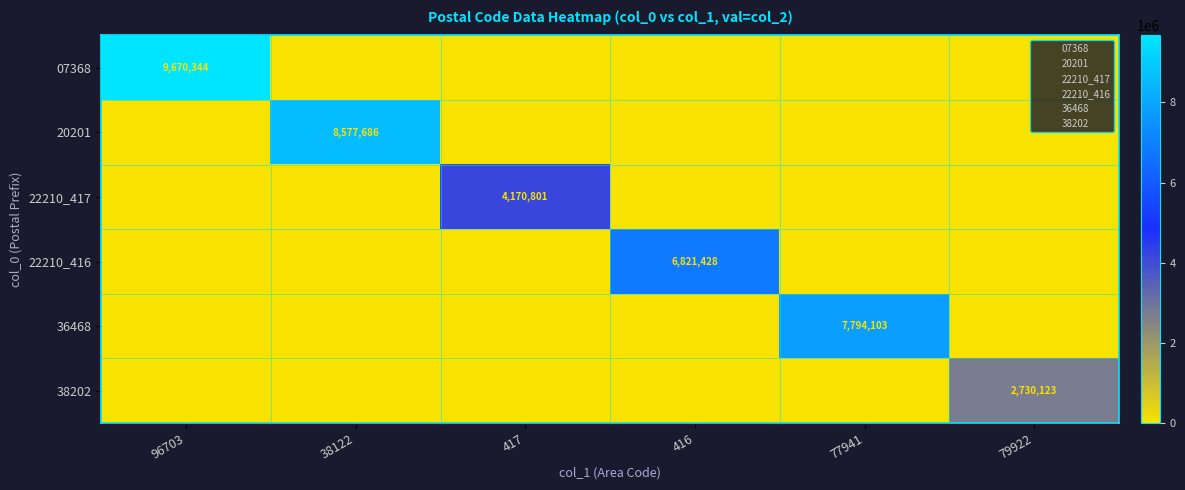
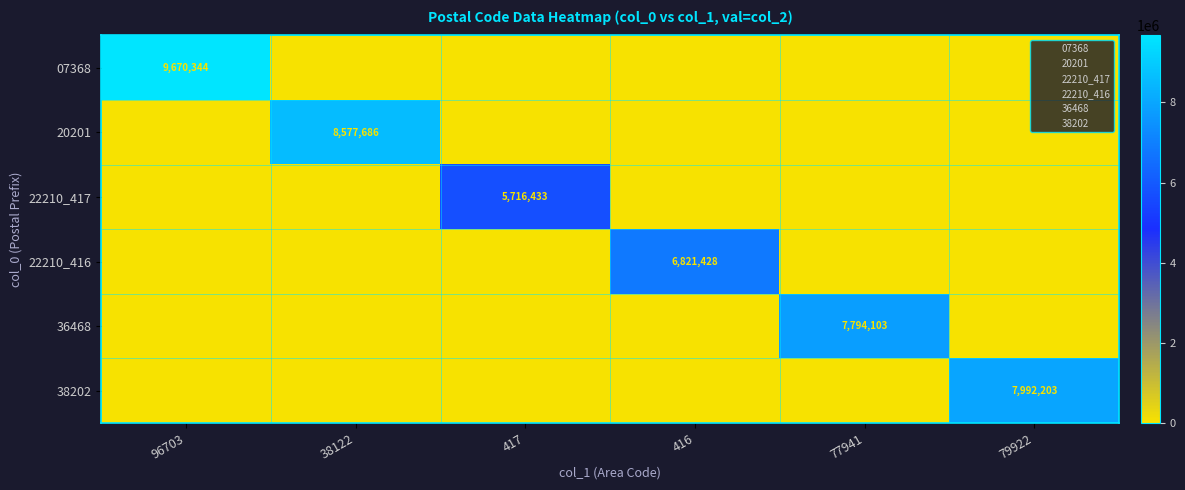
22210_417, 417: 4,170,801 -> 5,716,433
38202, 79922: 2,730,123 -> 7,992,203
